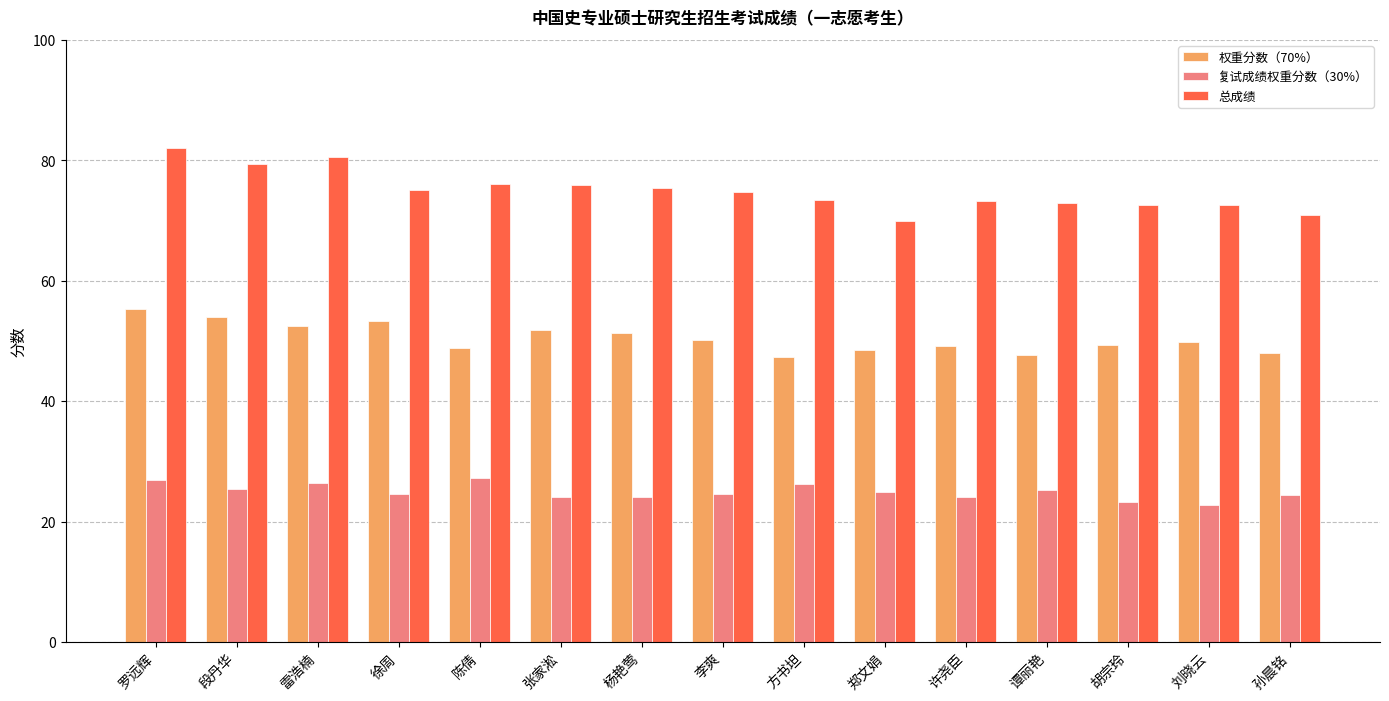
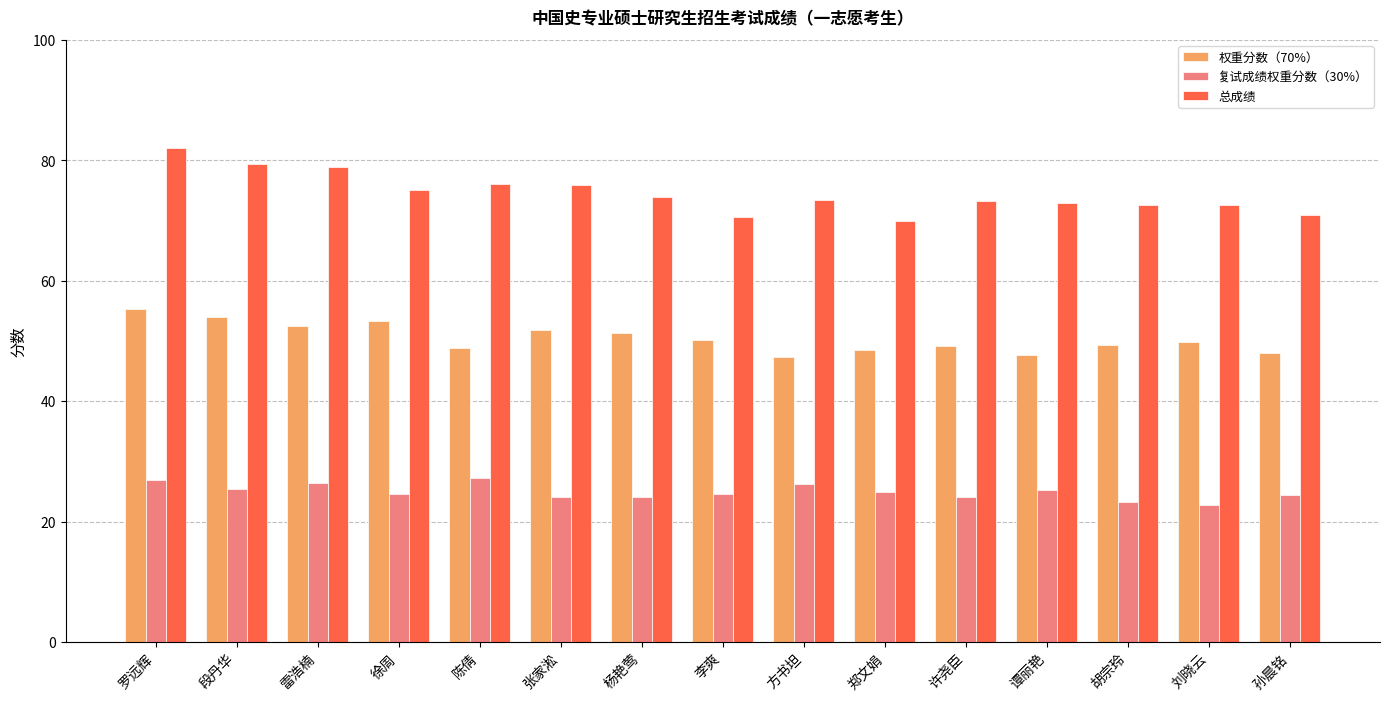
总成绩, 雷浩楠: 81 -> 79
总成绩, 杨艳莺: 75 -> 74
总成绩, 李爽: 75 -> 71
